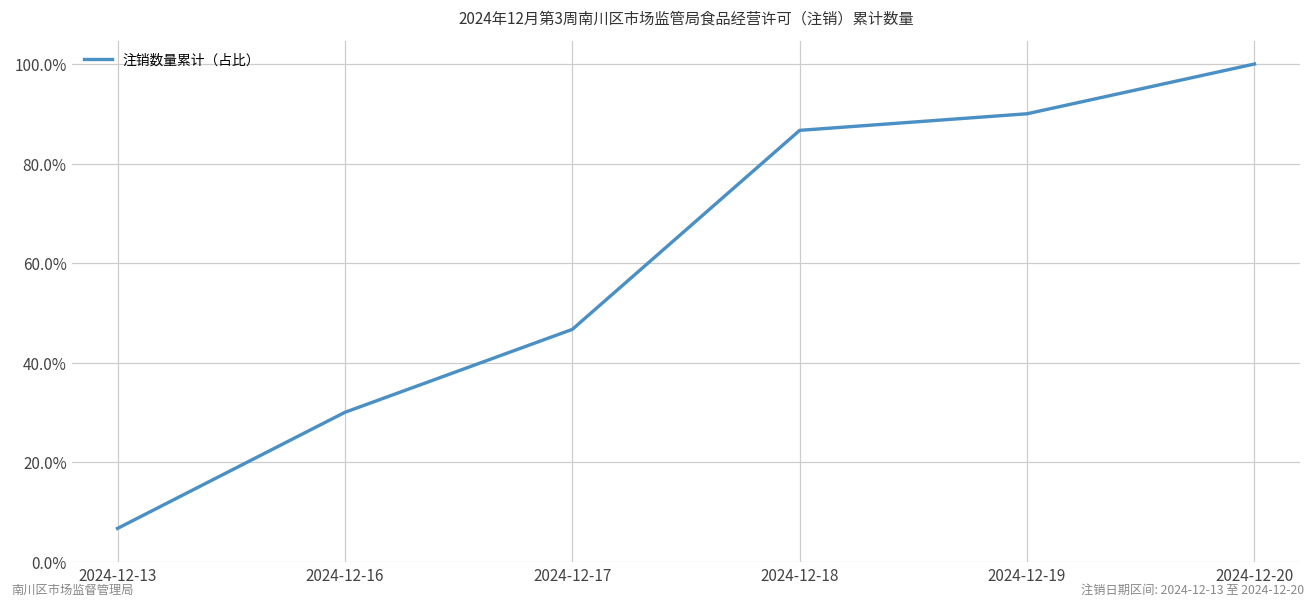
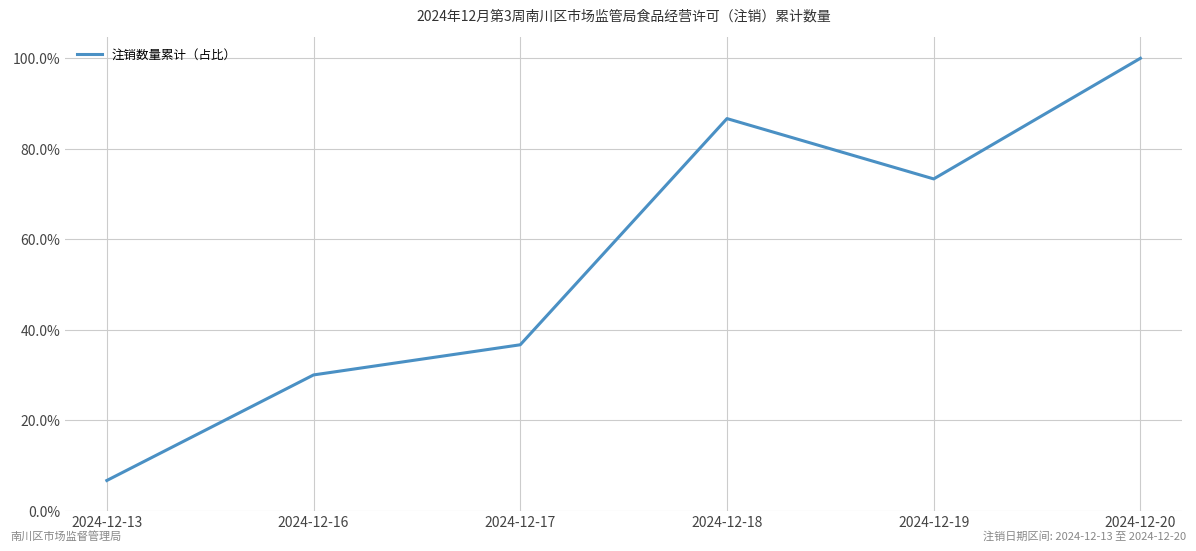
2024-12-17: 47% -> 37%
2024-12-19: 90% -> 73%
